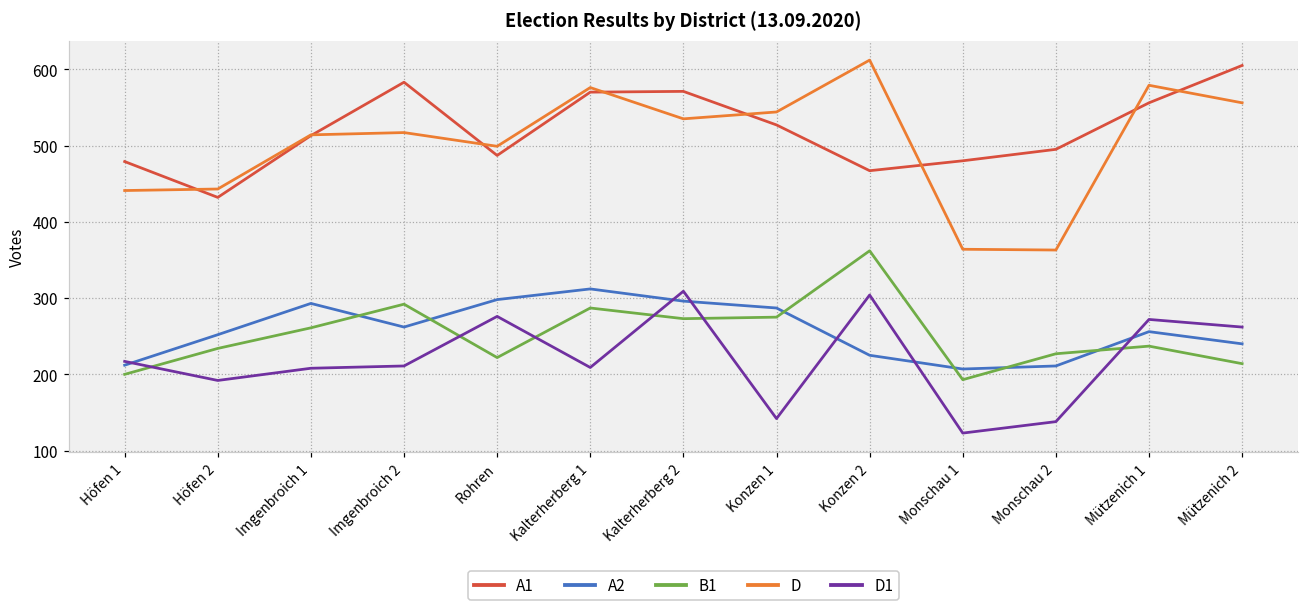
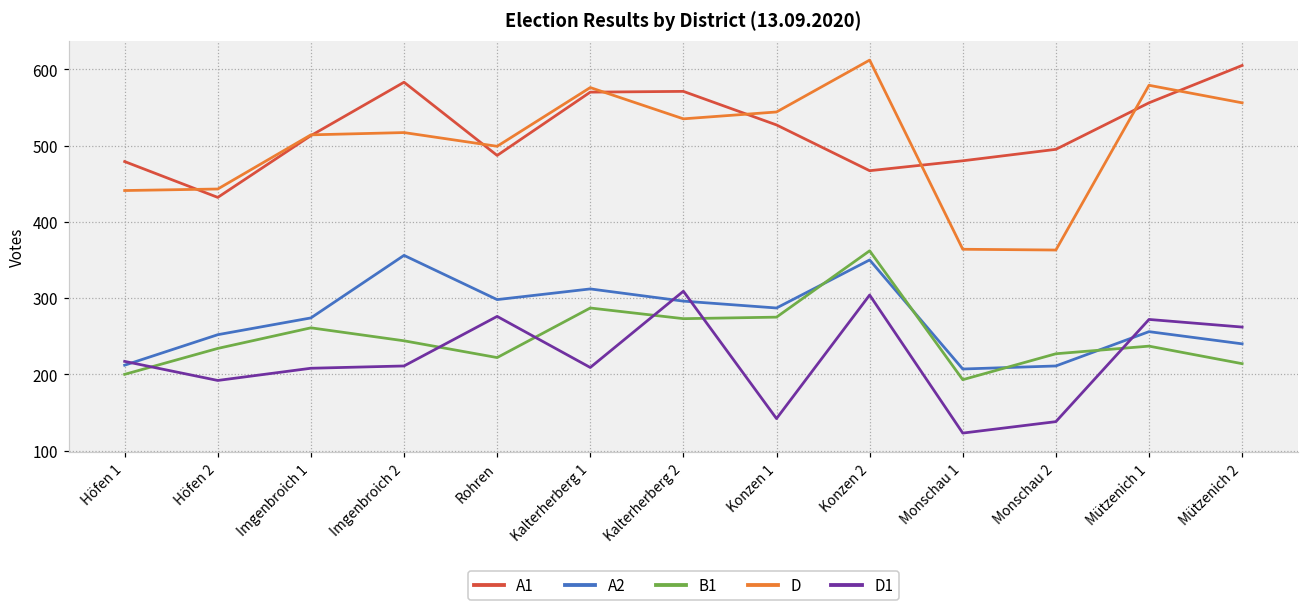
A2, Imgenbroich 1: 290 -> 270
A2, Imgenbroich 2: 260 -> 360
B1, Imgenbroich 2: 290 -> 240
A2, Konzen 2: 230 -> 350
